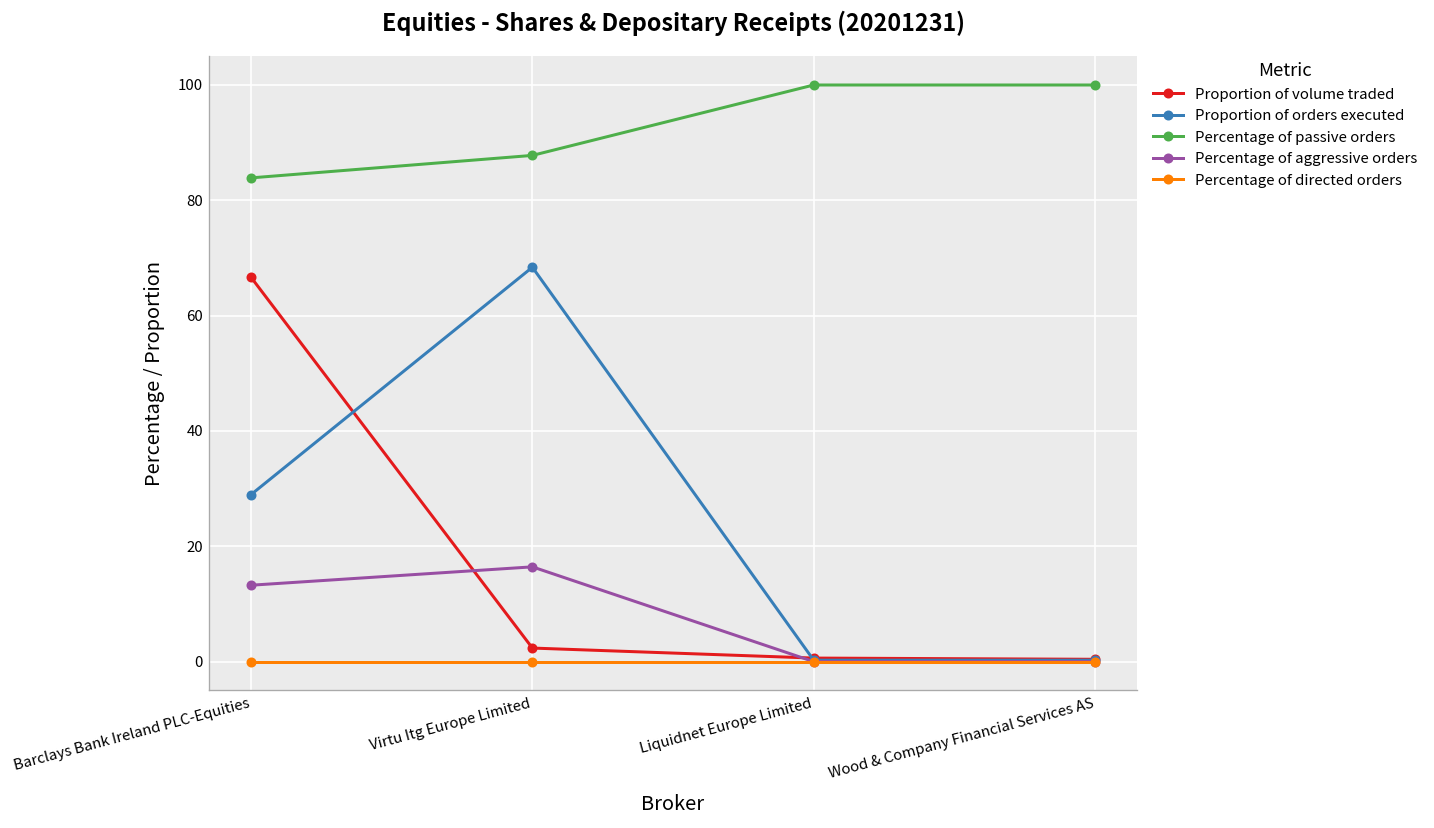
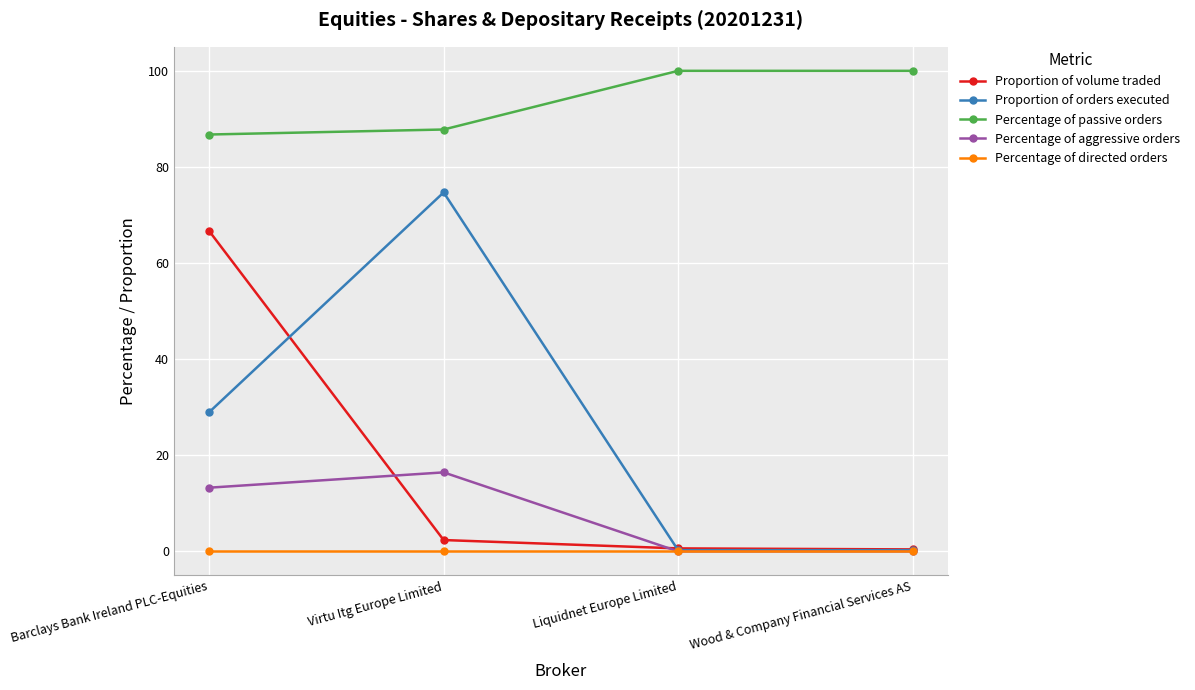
Percentage of passive orders, Barclays Bank Ireland PLC-Equities: 84 -> 87
Proportion of orders executed, Virtu Itg Europe Limited: 68 -> 75
